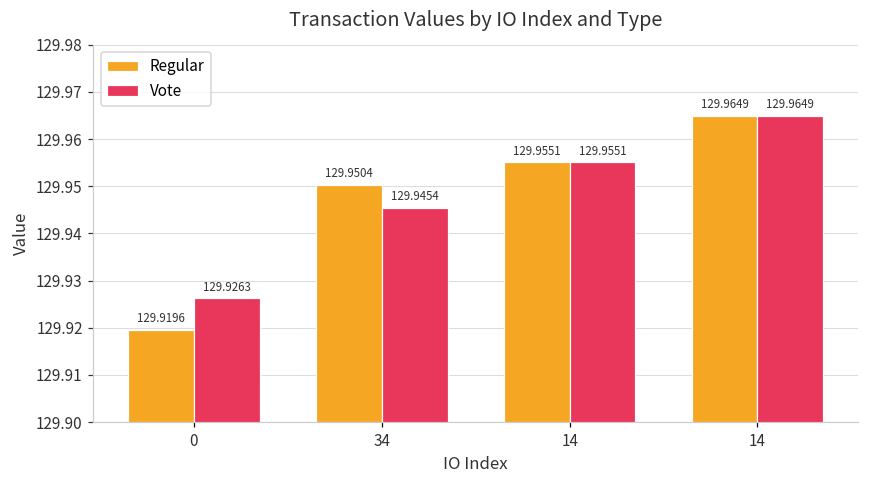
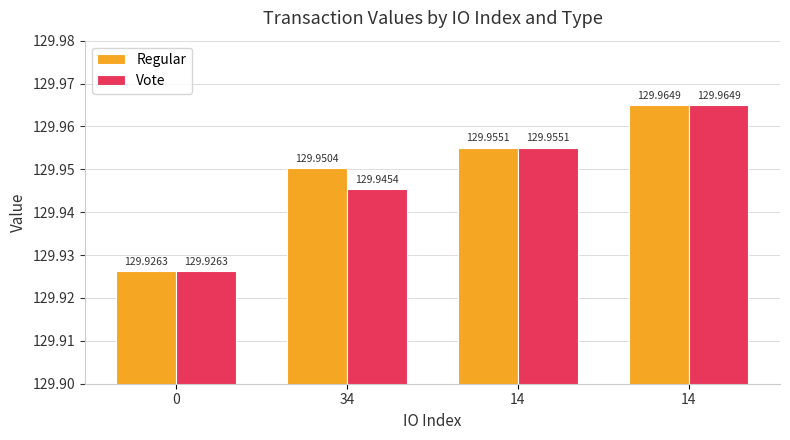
Regular, 0: 129.9196 -> 129.9263
